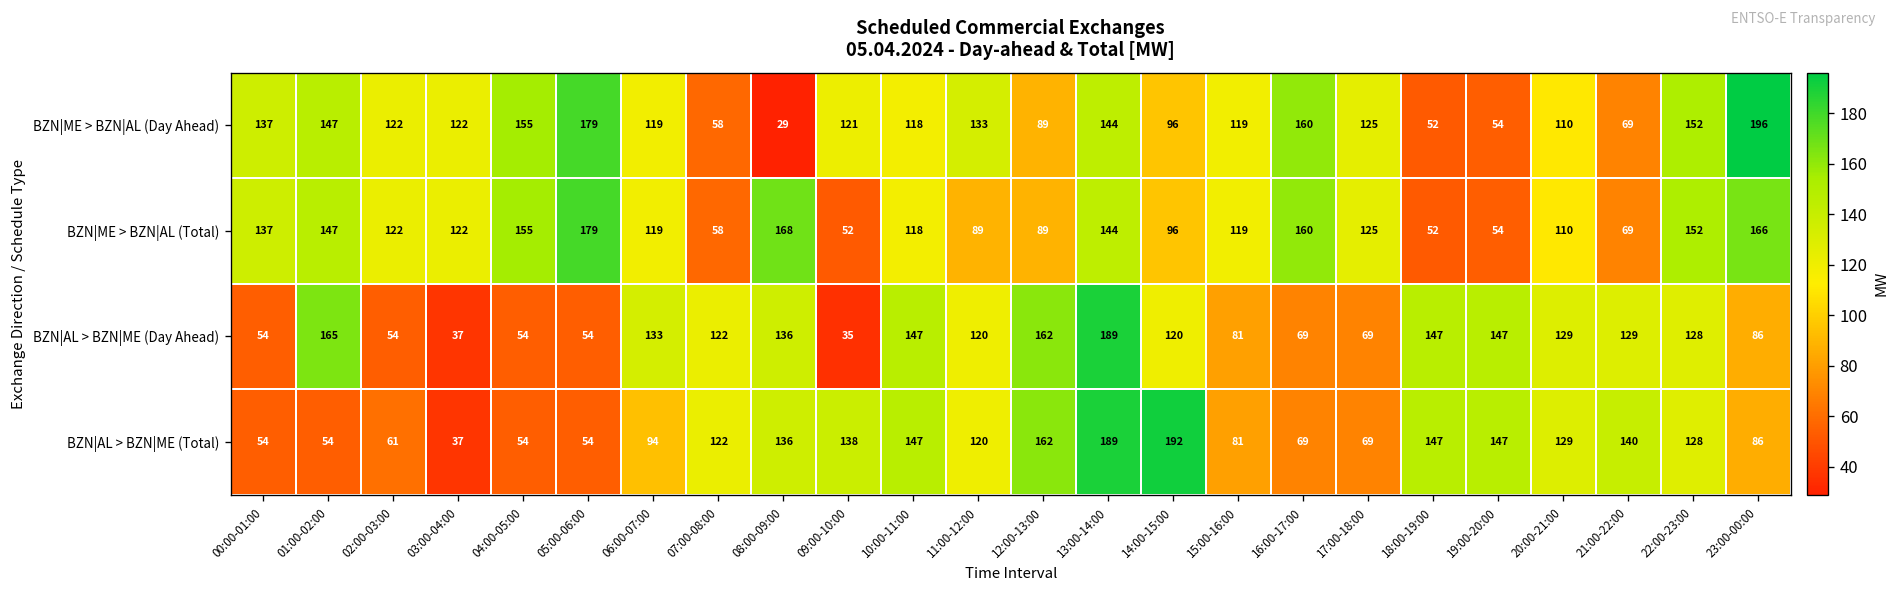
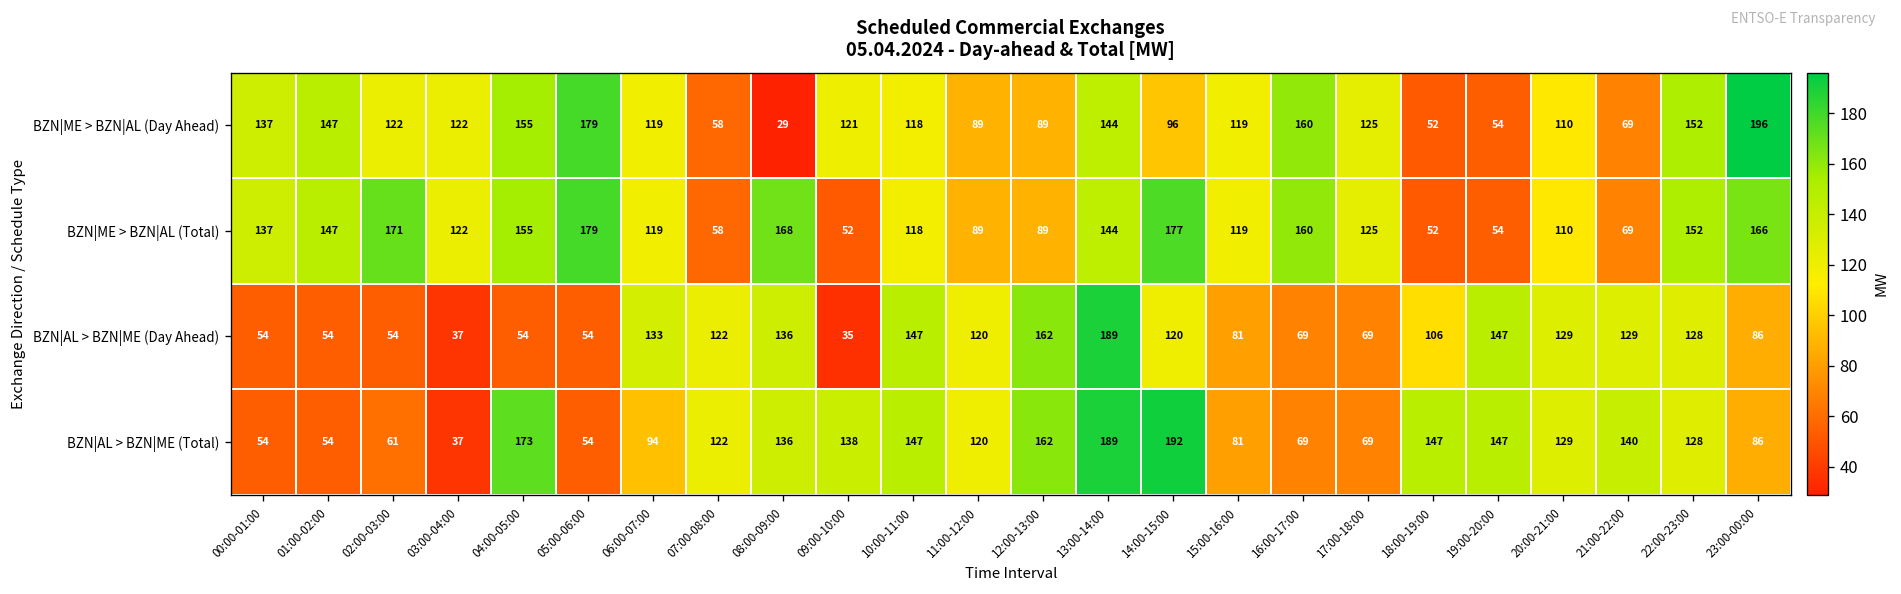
BZN|ME > BZN|AL (Day Ahead), 11:00-12:00: 133 -> 89
BZN|ME > BZN|AL (Total), 02:00-03:00: 122 -> 171
BZN|ME > BZN|AL (Total), 14:00-15:00: 96 -> 177
BZN|AL > BZN|ME (Day Ahead), 01:00-02:00: 165 -> 54
BZN|AL > BZN|ME (Day Ahead), 18:00-19:00: 147 -> 106
BZN|AL > BZN|ME (Total), 04:00-05:00: 54 -> 173
